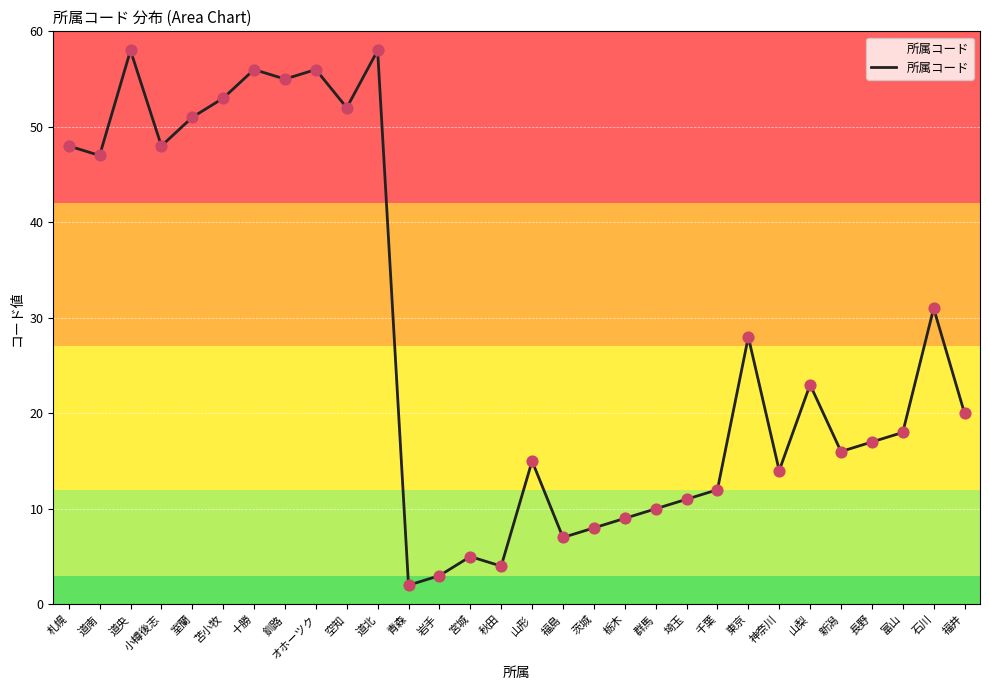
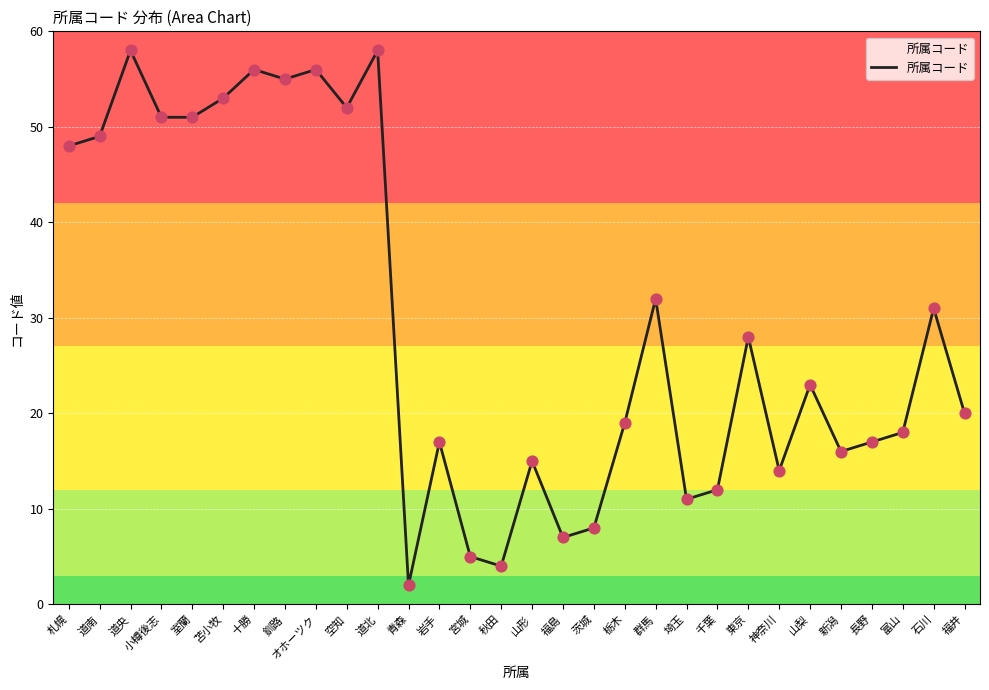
道南: 47 -> 49
小樽後志: 48 -> 51
岩手: 3 -> 17
栃木: 9 -> 19
群馬: 10 -> 32
